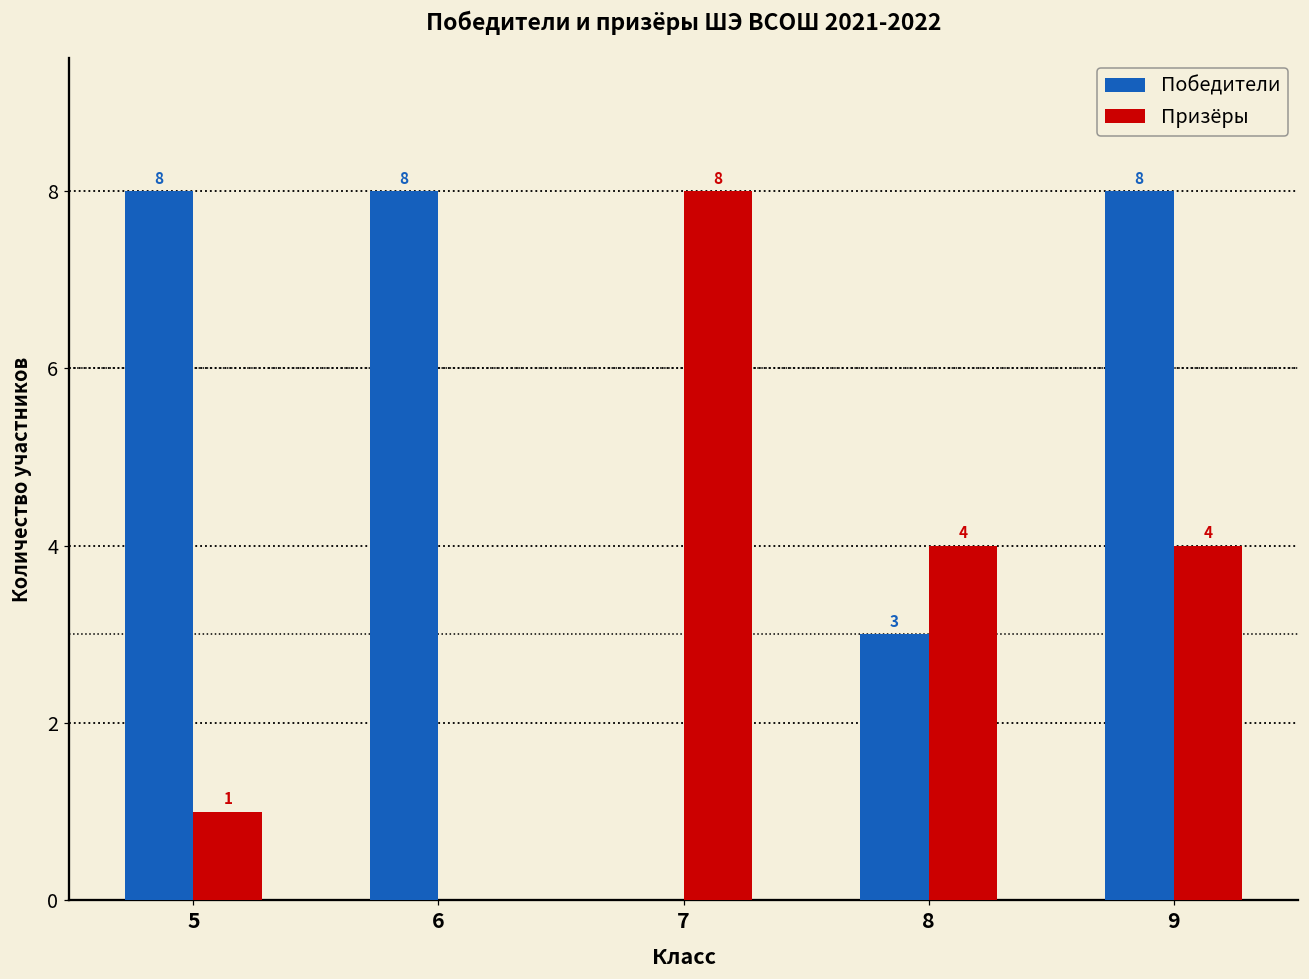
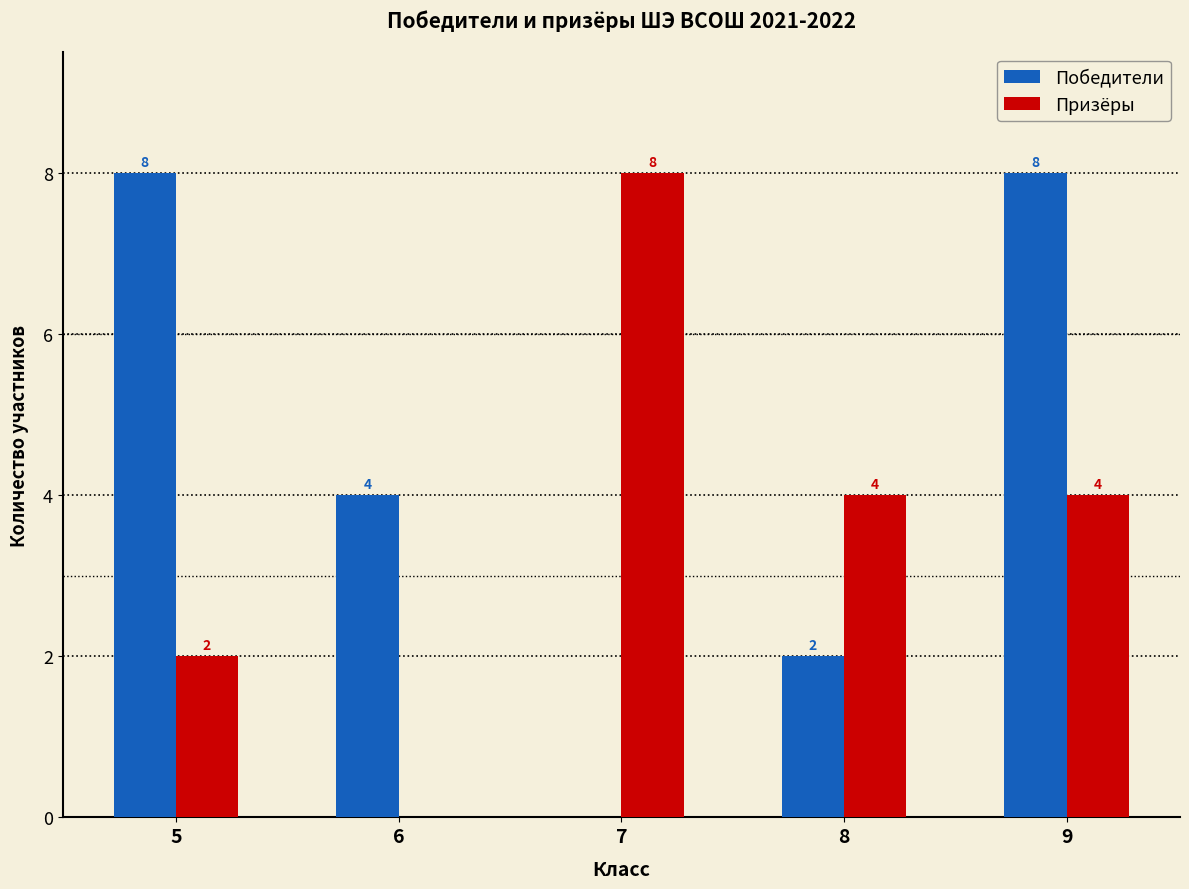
Призёры, 5: 1 -> 2
Победители, 6: 8 -> 4
Победители, 8: 3 -> 2
